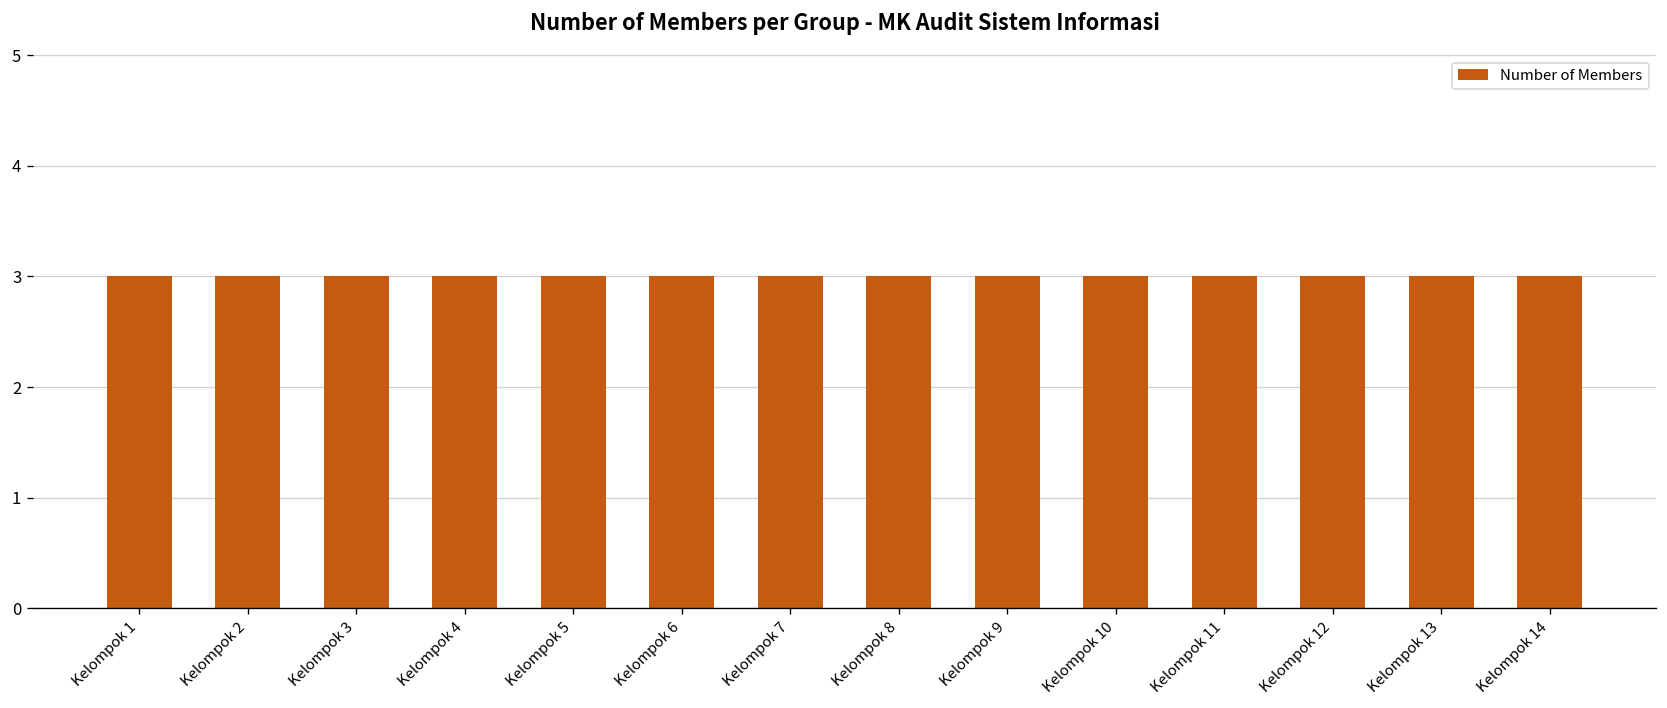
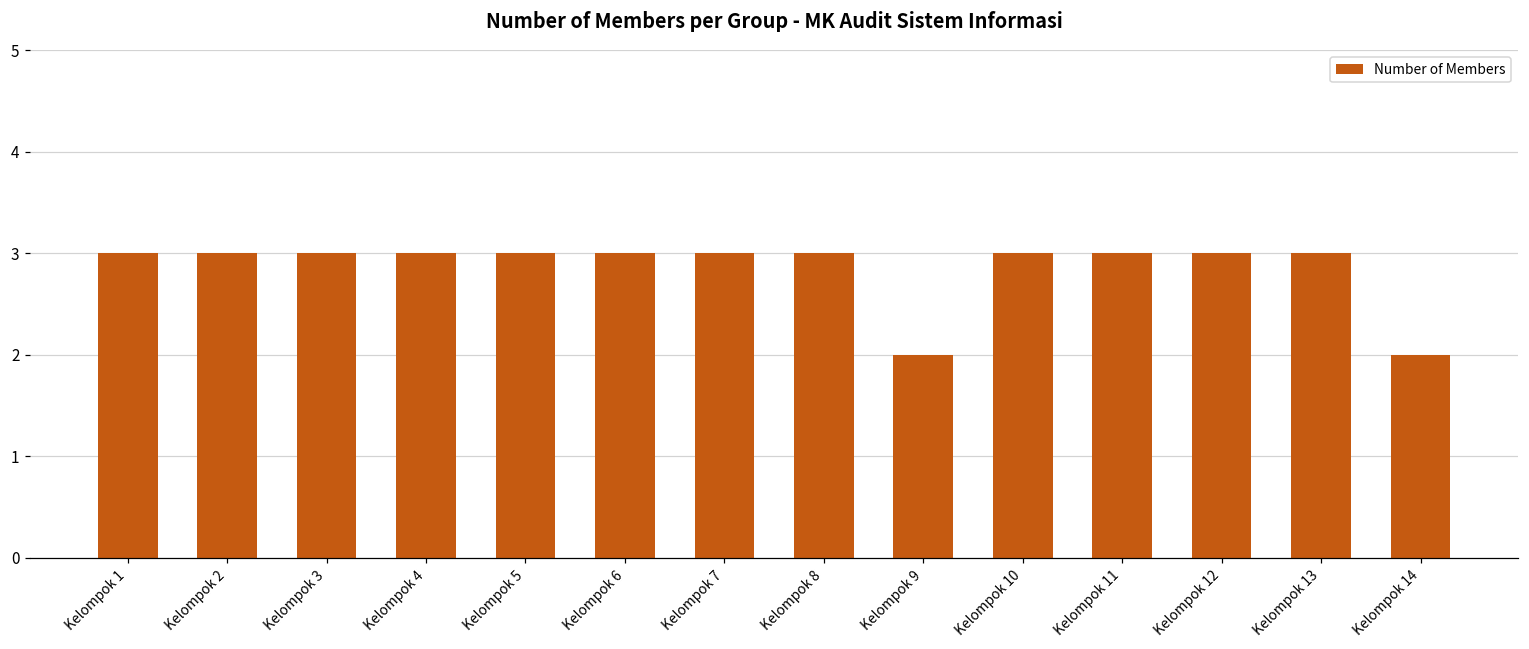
Kelompok 9: 3 -> 2
Kelompok 14: 3 -> 2
